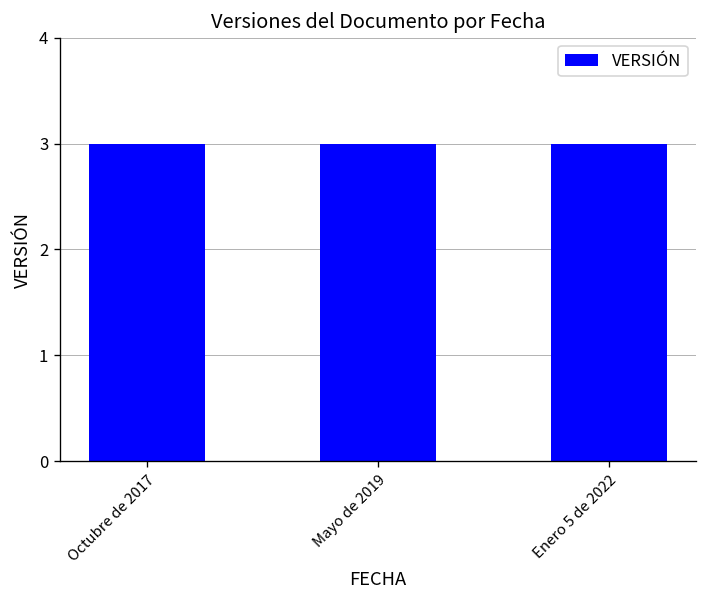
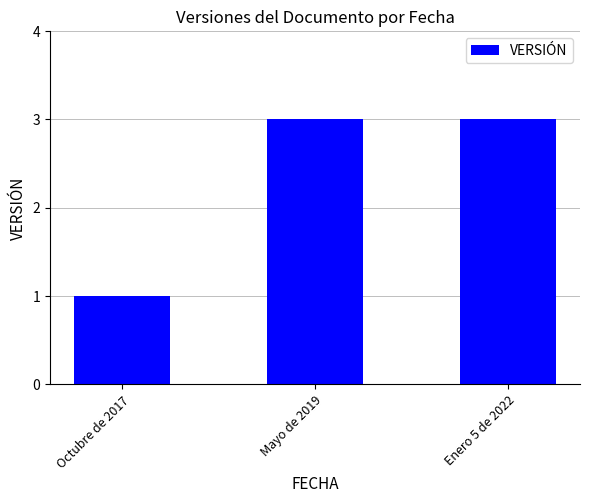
Octubre de 2017: 3 -> 1
